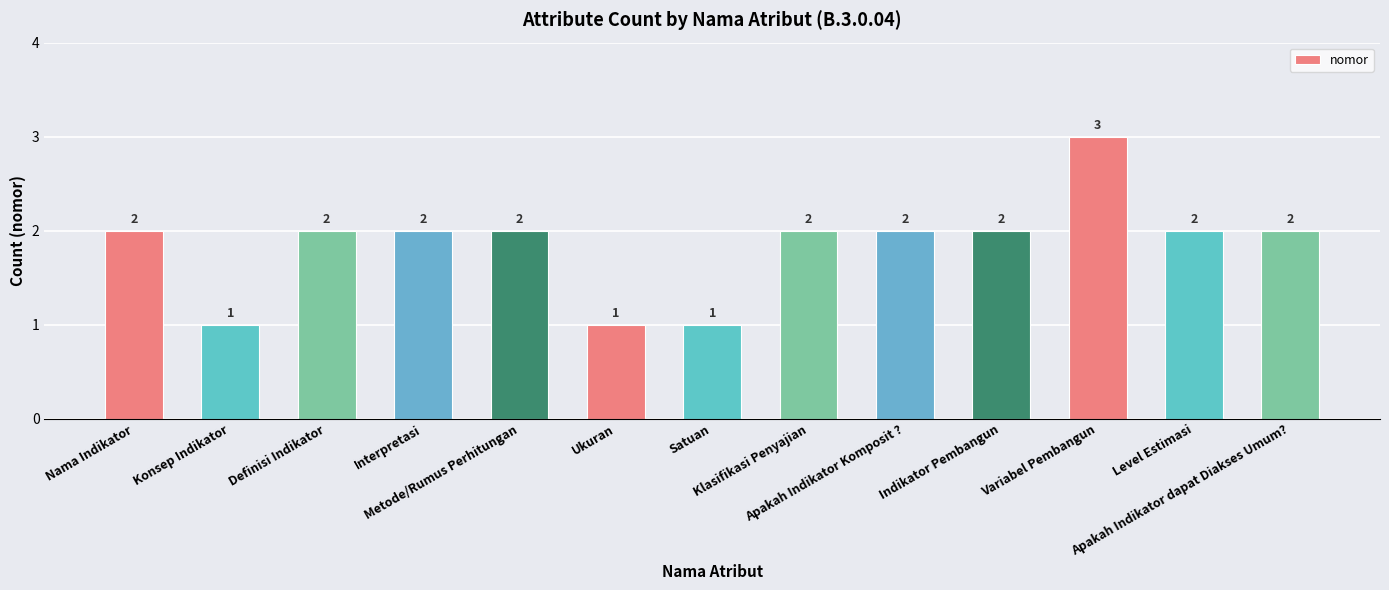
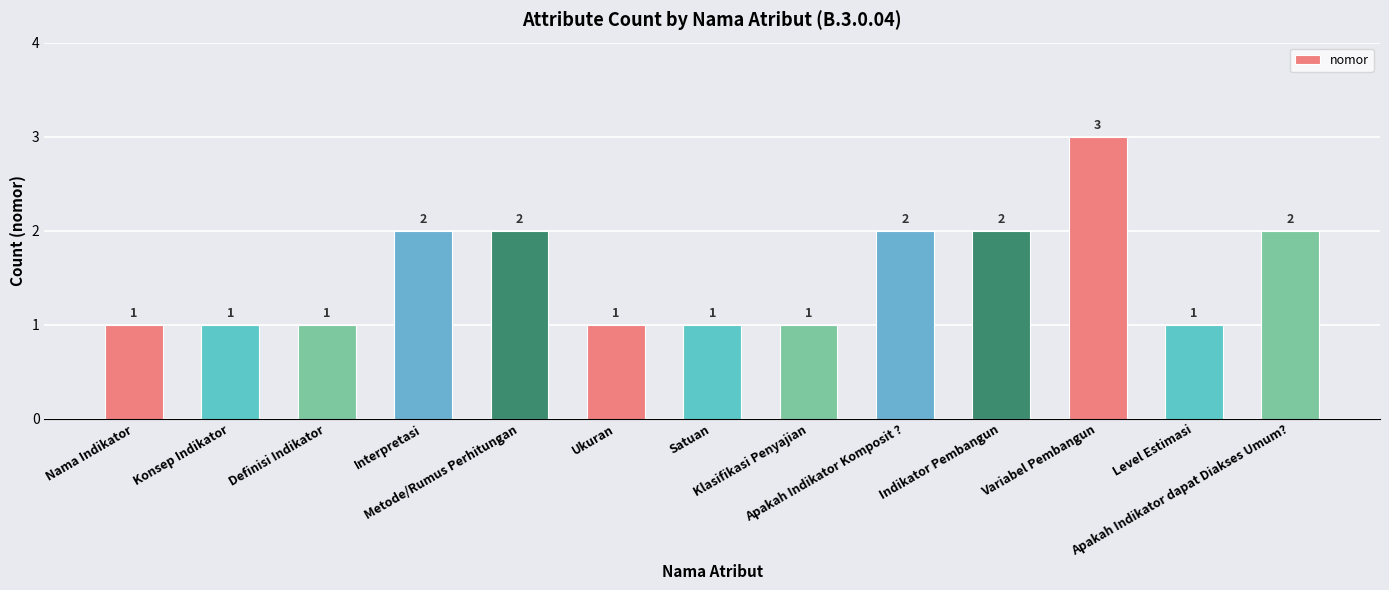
Nama Indikator: 2 -> 1
Definisi Indikator: 2 -> 1
Klasifikasi Penyajian: 2 -> 1
Level Estimasi: 2 -> 1
